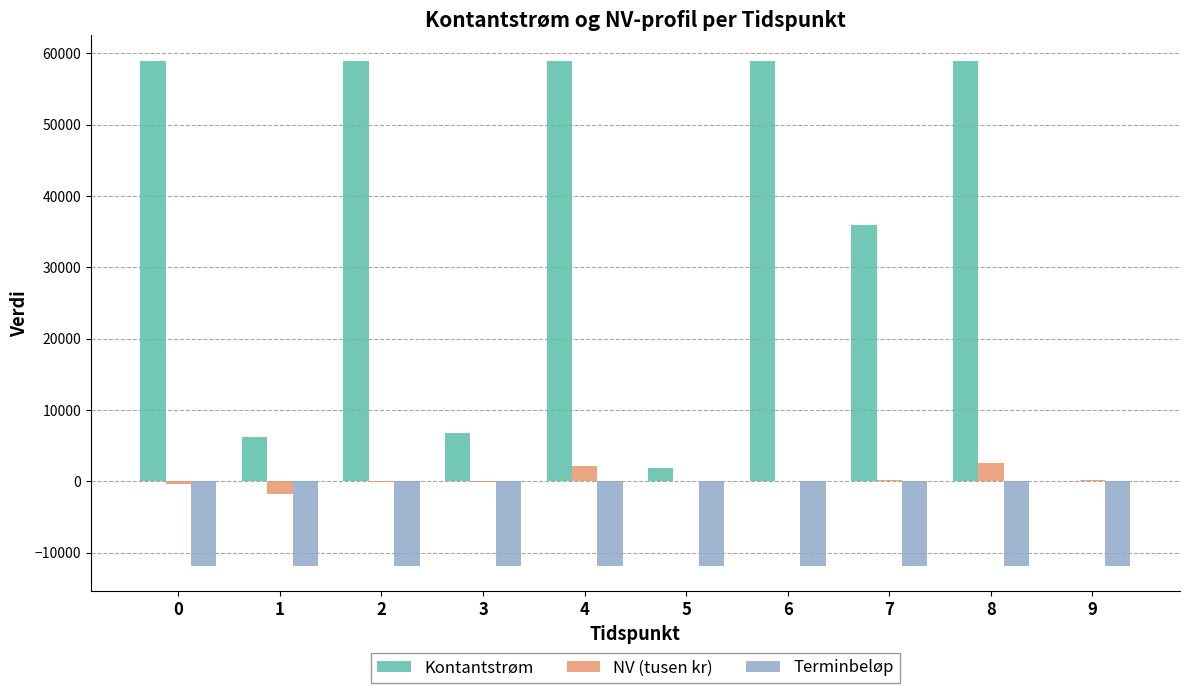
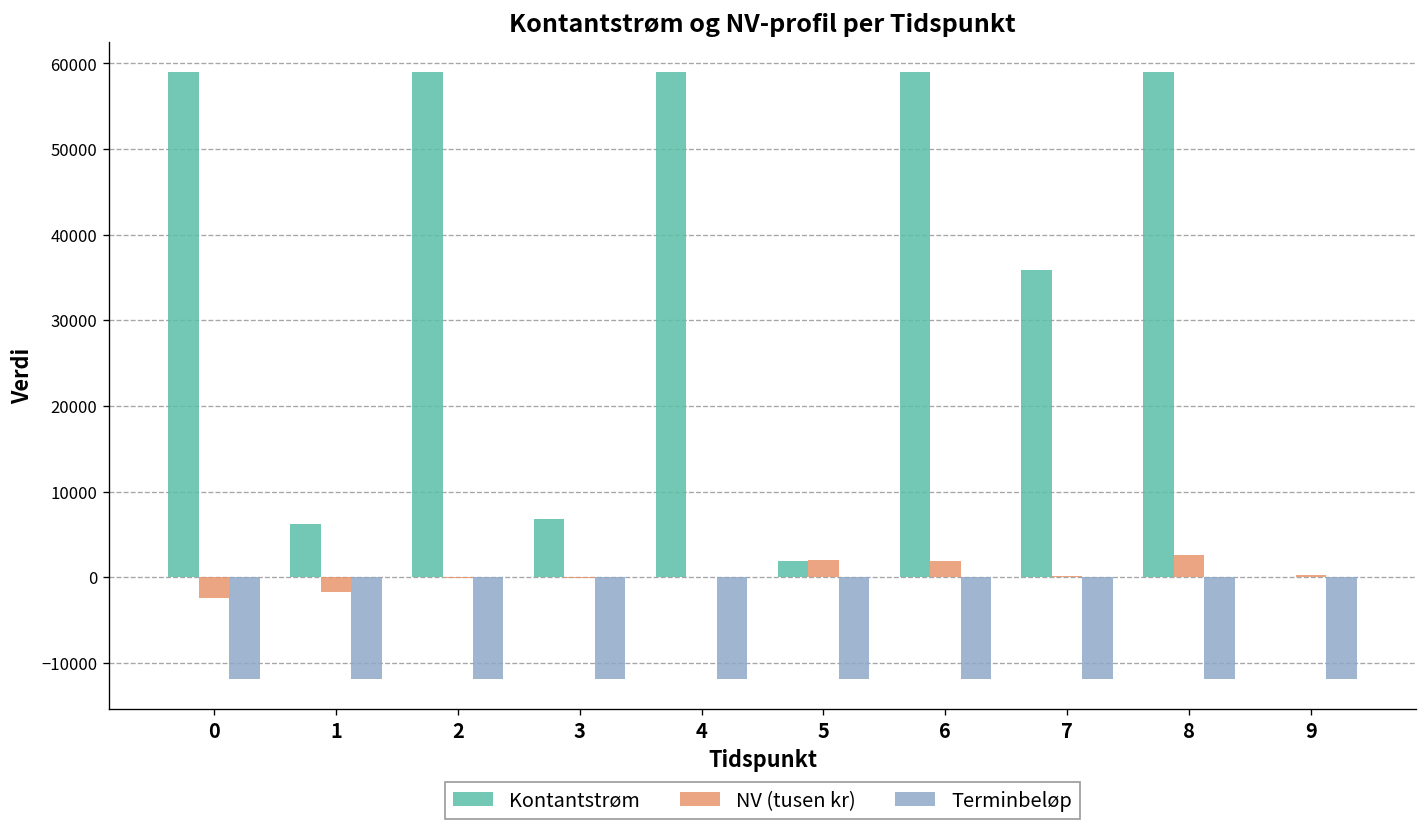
NV (tusen kr), 0: 0 -> -2000
NV (tusen kr), 4: 2000 -> 0
NV (tusen kr), 5: 0 -> 2000
NV (tusen kr), 6: 0 -> 2000
